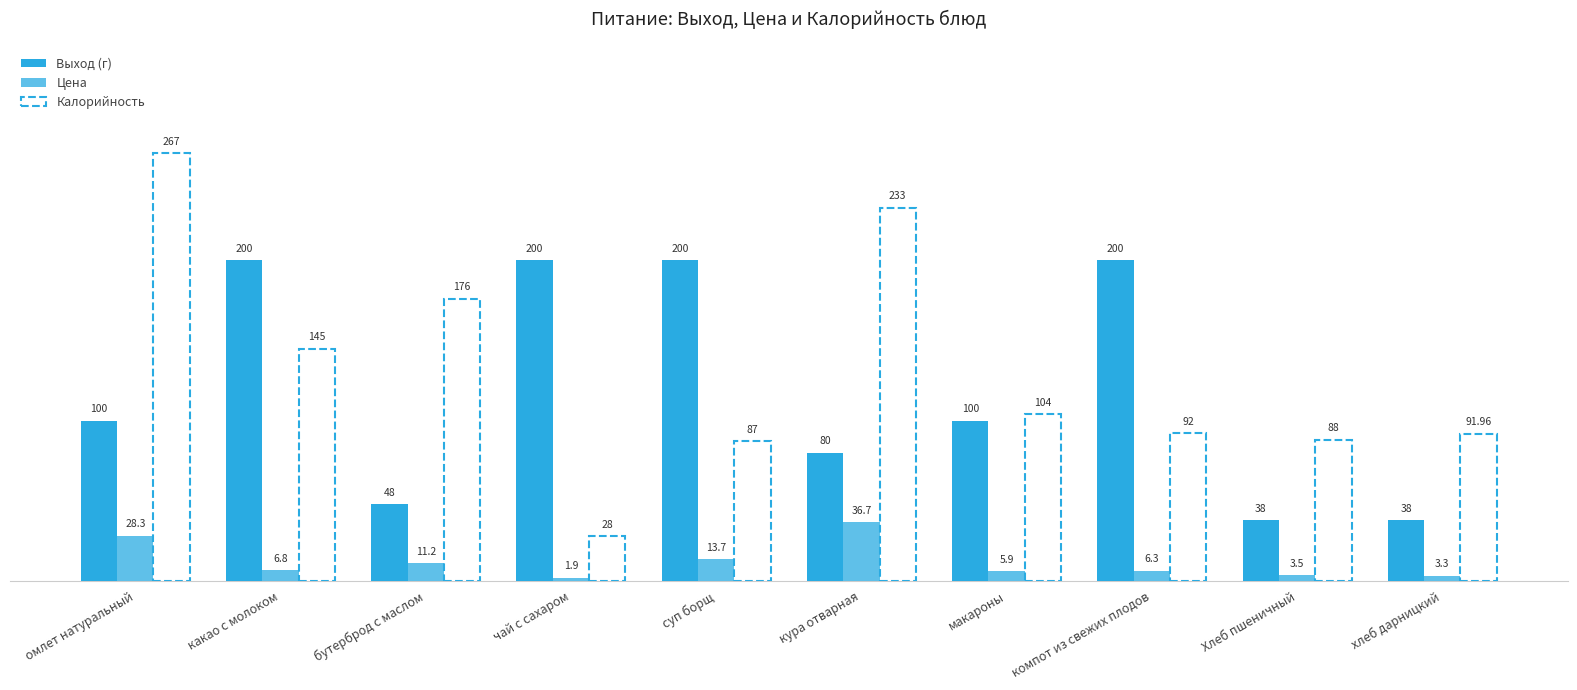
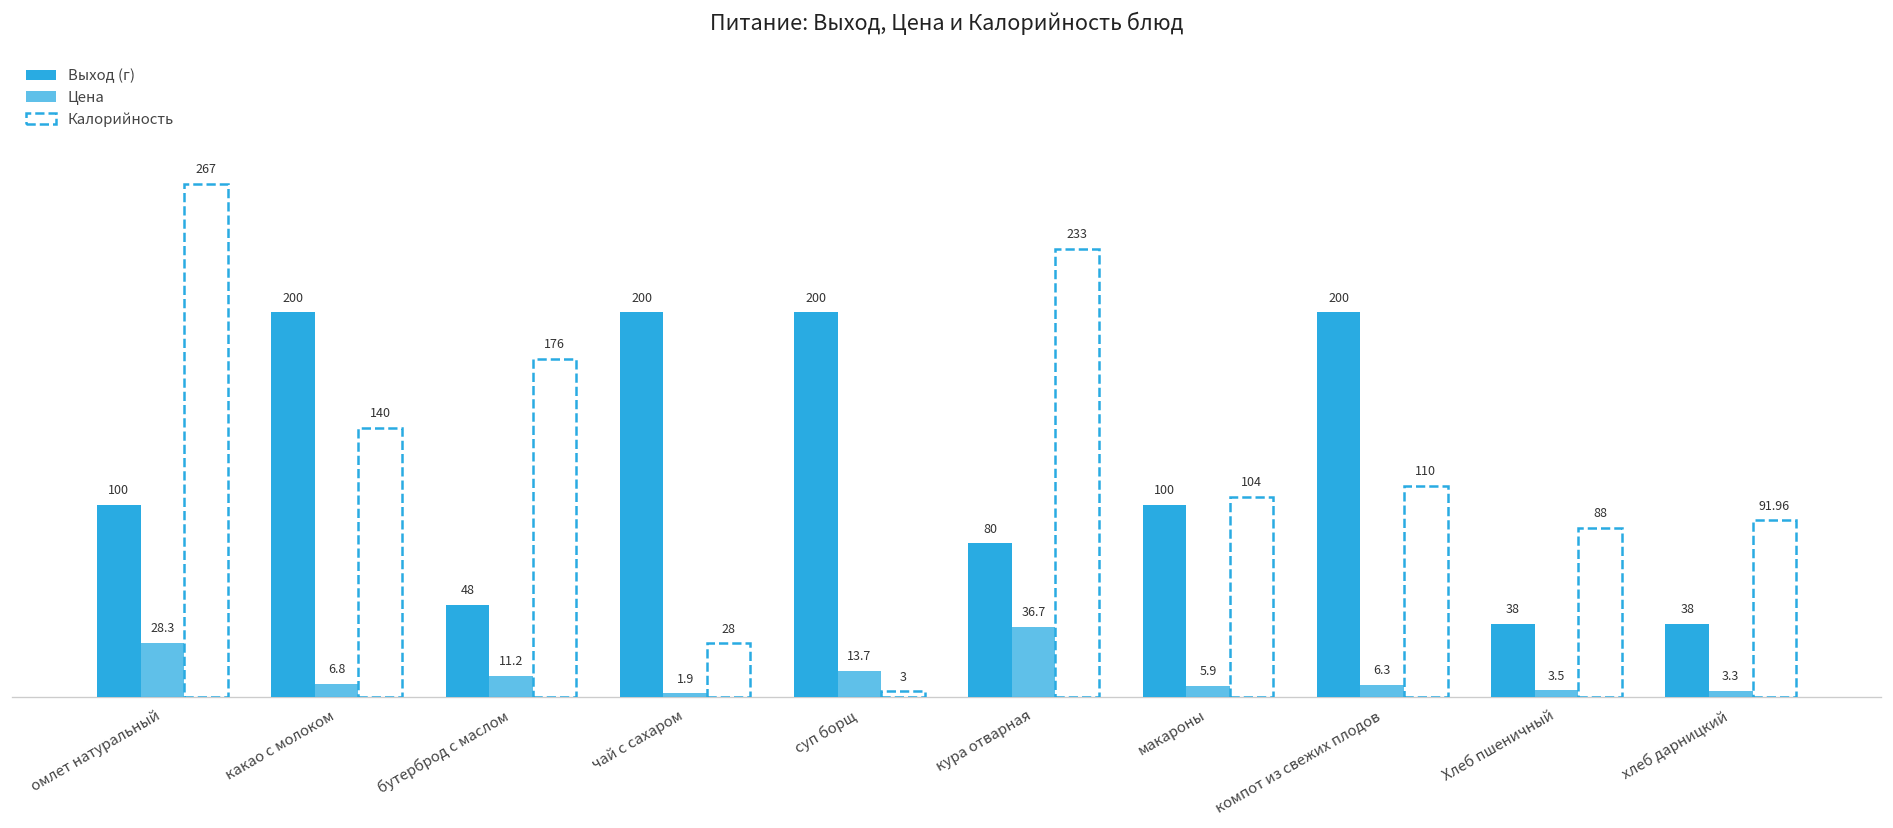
Калорийность, какао с молоком: 145 -> 140
Калорийность, суп борщ: 87 -> 3
Калорийность, компот из свежих плодов: 92 -> 110
